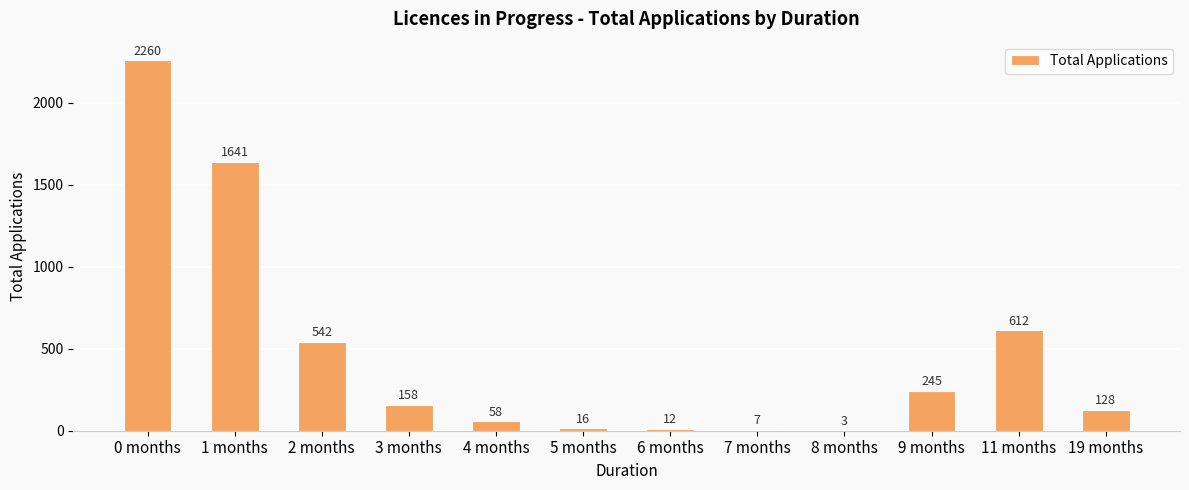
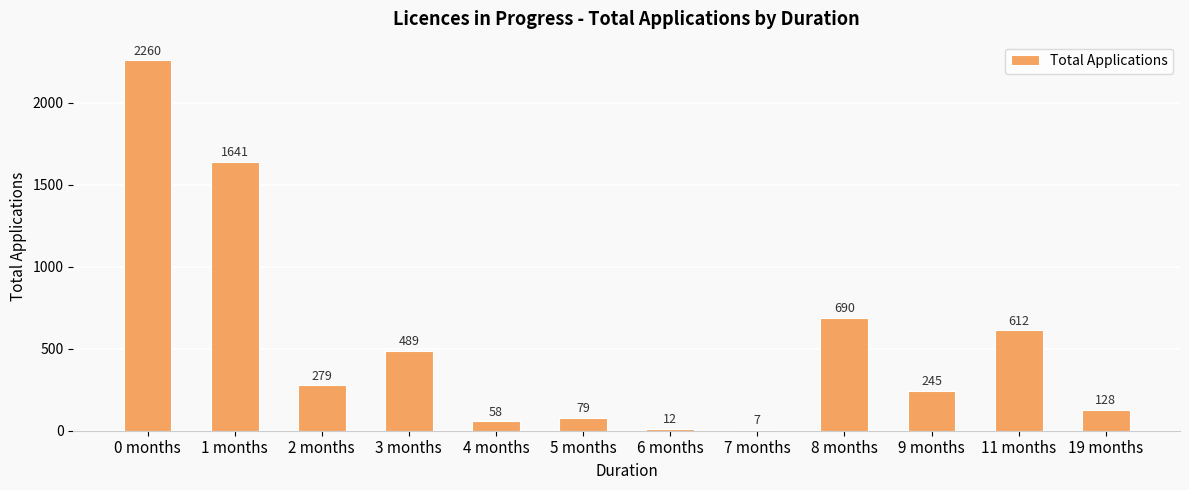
2 months: 542 -> 279
3 months: 158 -> 489
5 months: 16 -> 79
8 months: 3 -> 690
